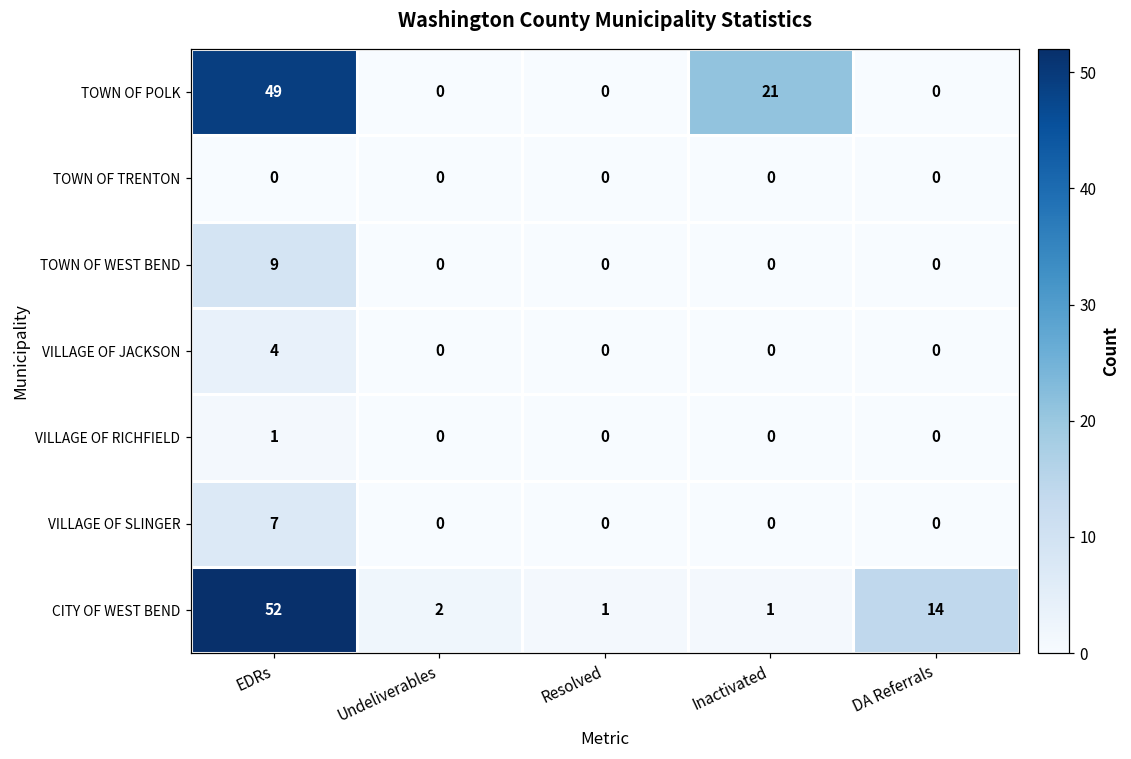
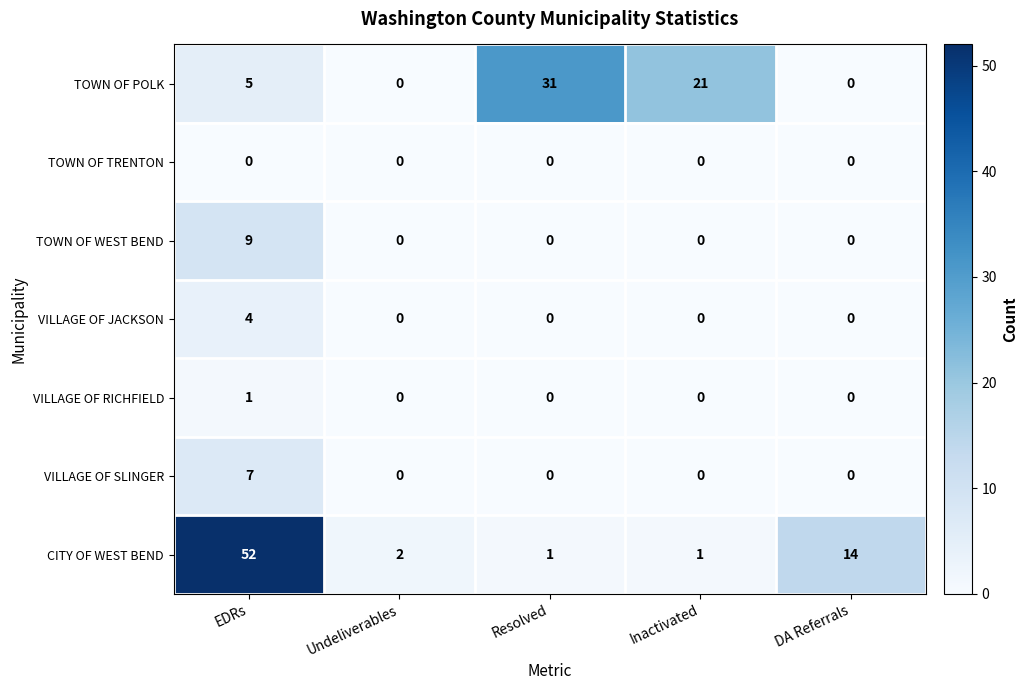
TOWN OF POLK, EDRs: 49 -> 5
TOWN OF POLK, Resolved: 0 -> 31
